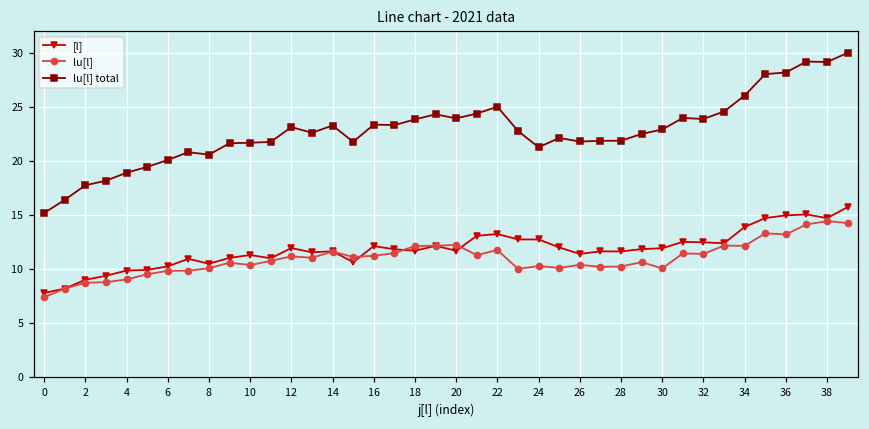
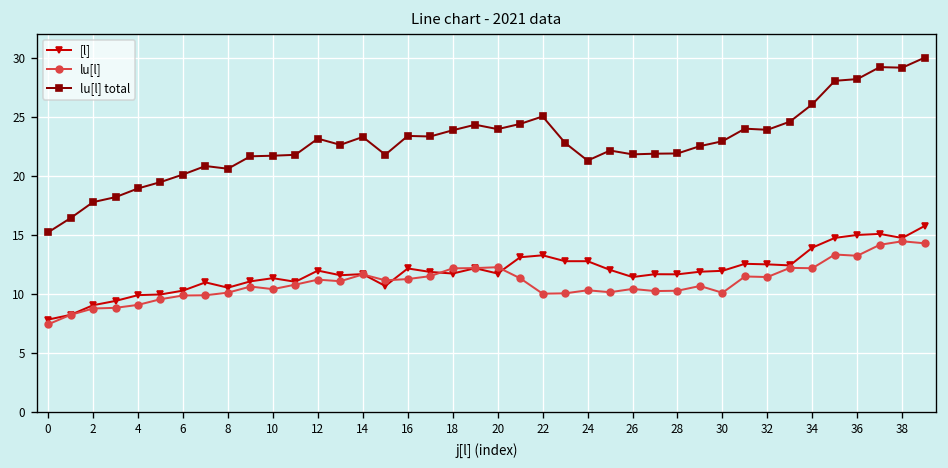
lu[l], 22: 12 -> 10
